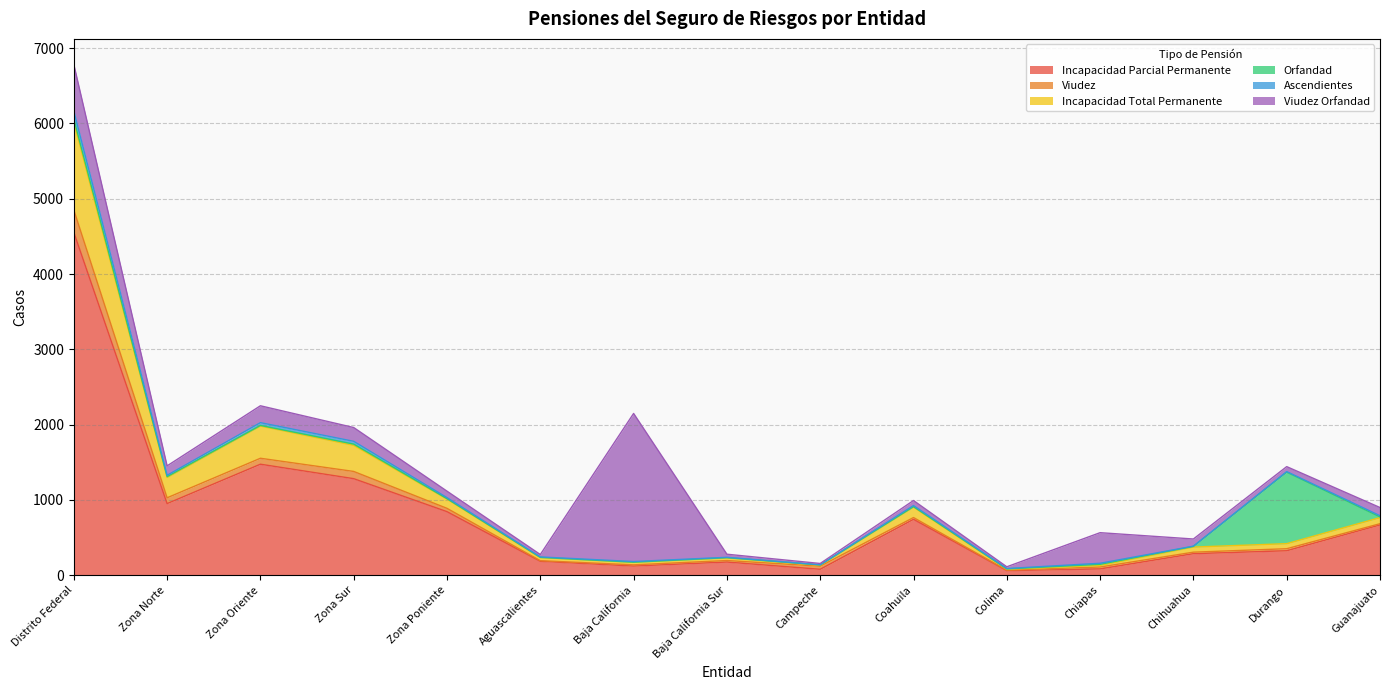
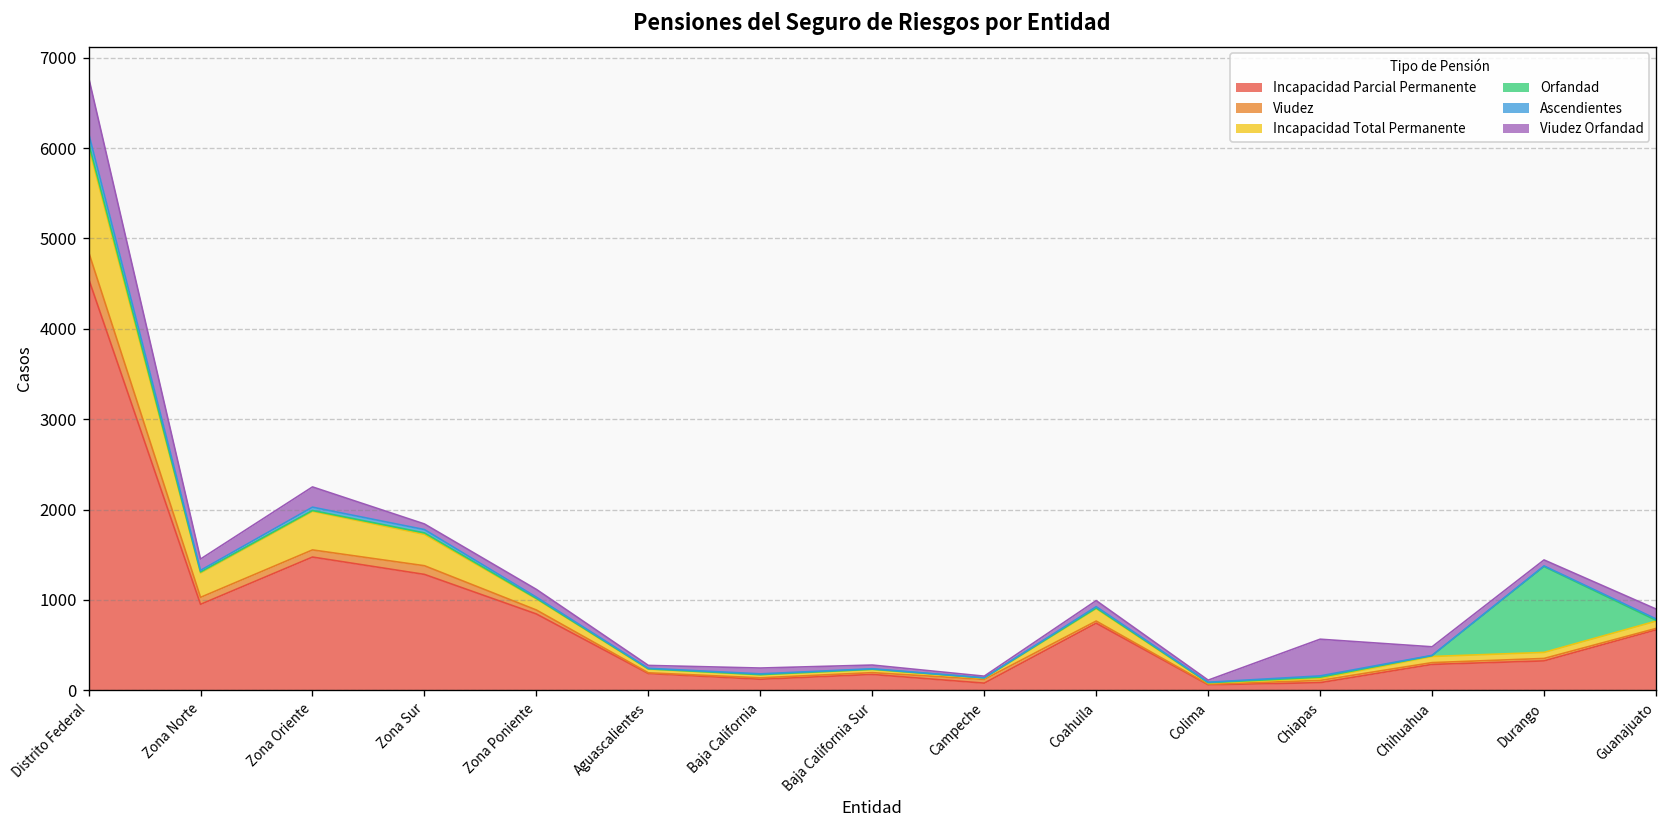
Viudez Orfandad, Zona Sur: 200 -> 100
Viudez Orfandad, Baja California: 2000 -> 100
